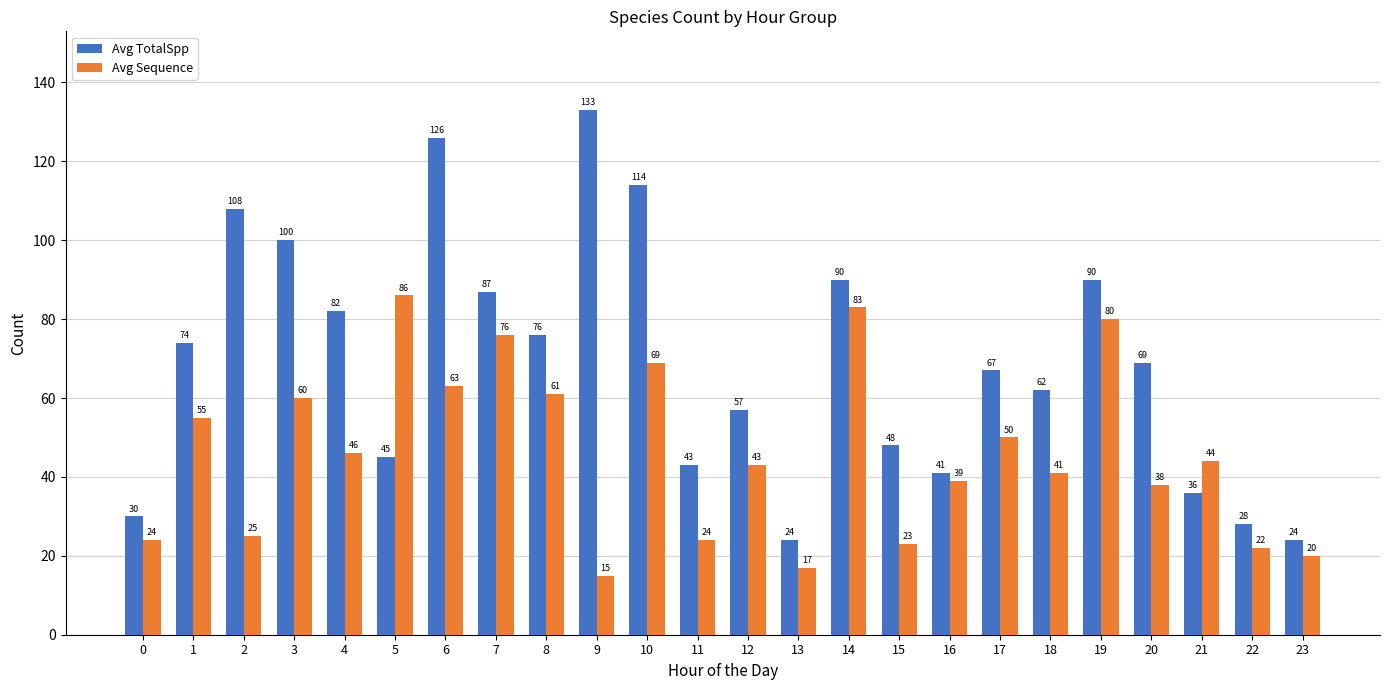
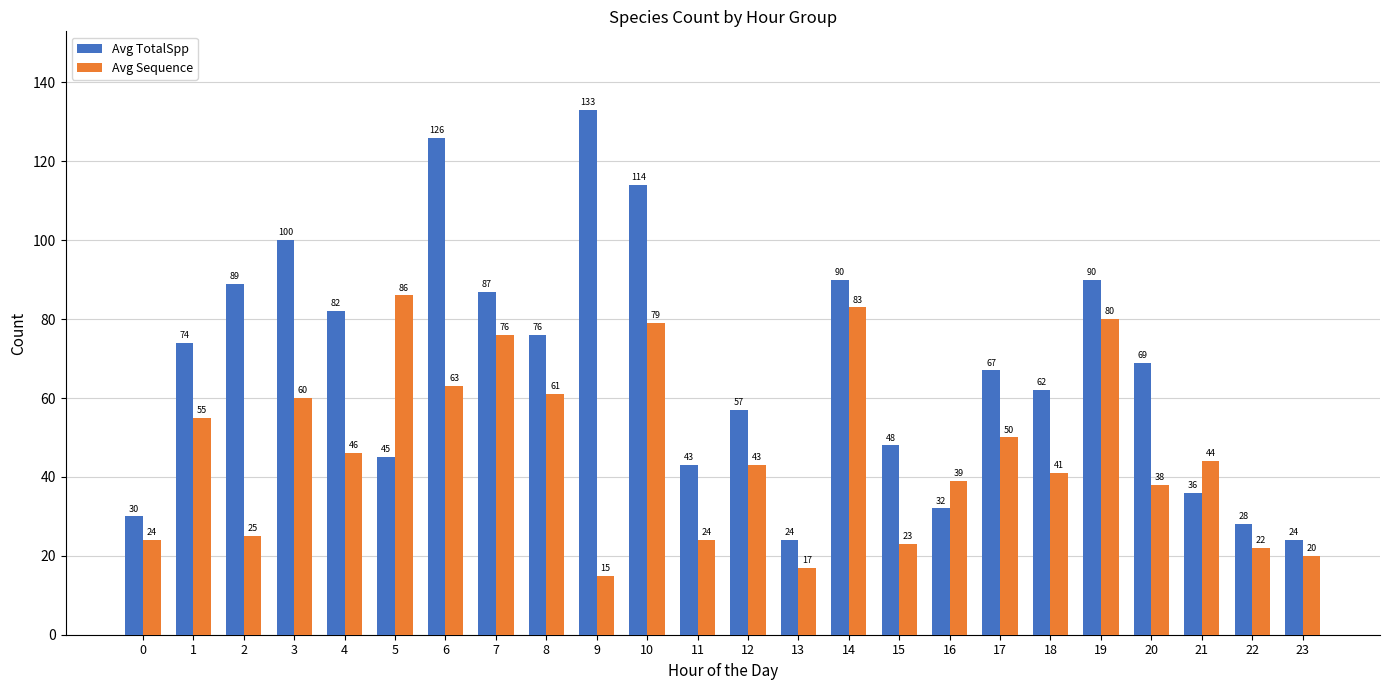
Avg TotalSpp, 2: 108 -> 89
Avg Sequence, 10: 69 -> 79
Avg TotalSpp, 16: 41 -> 32
